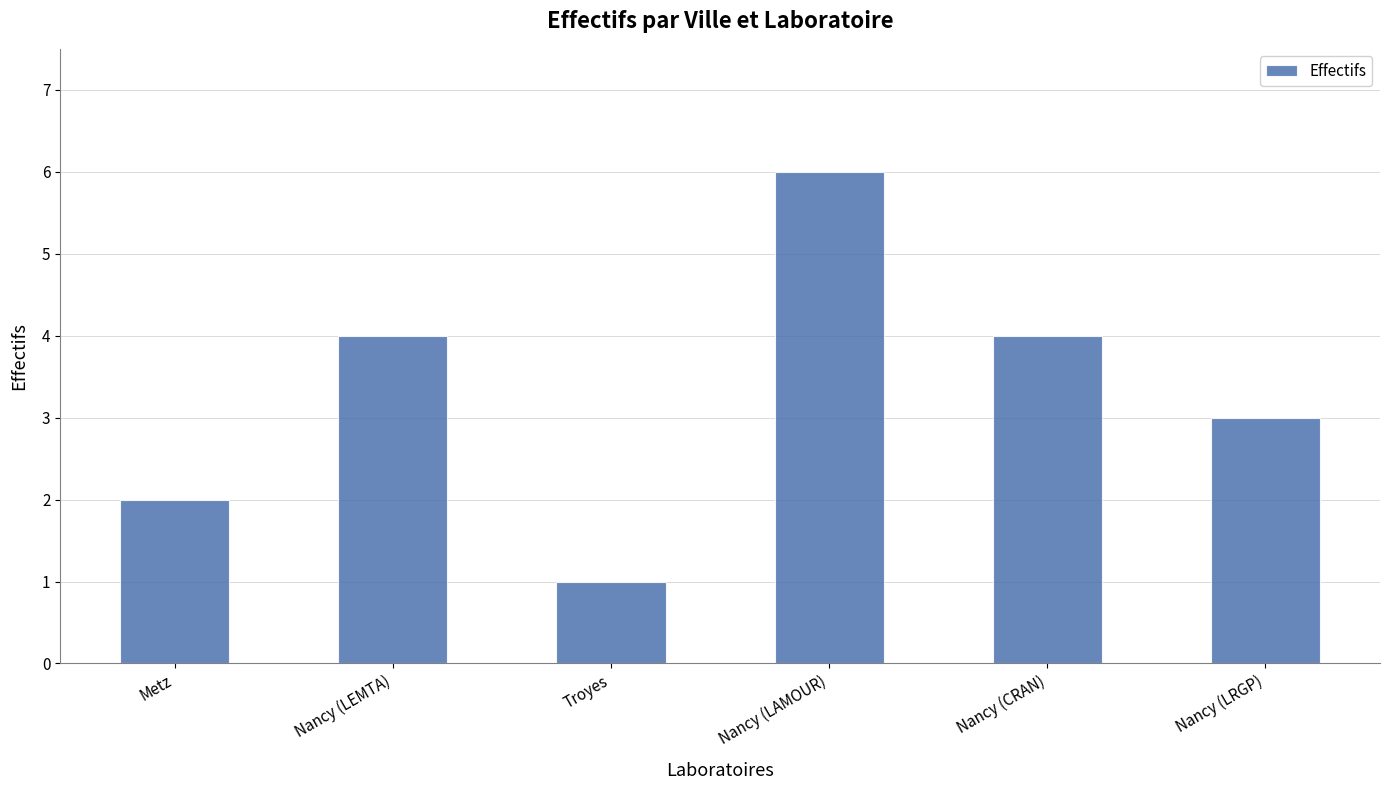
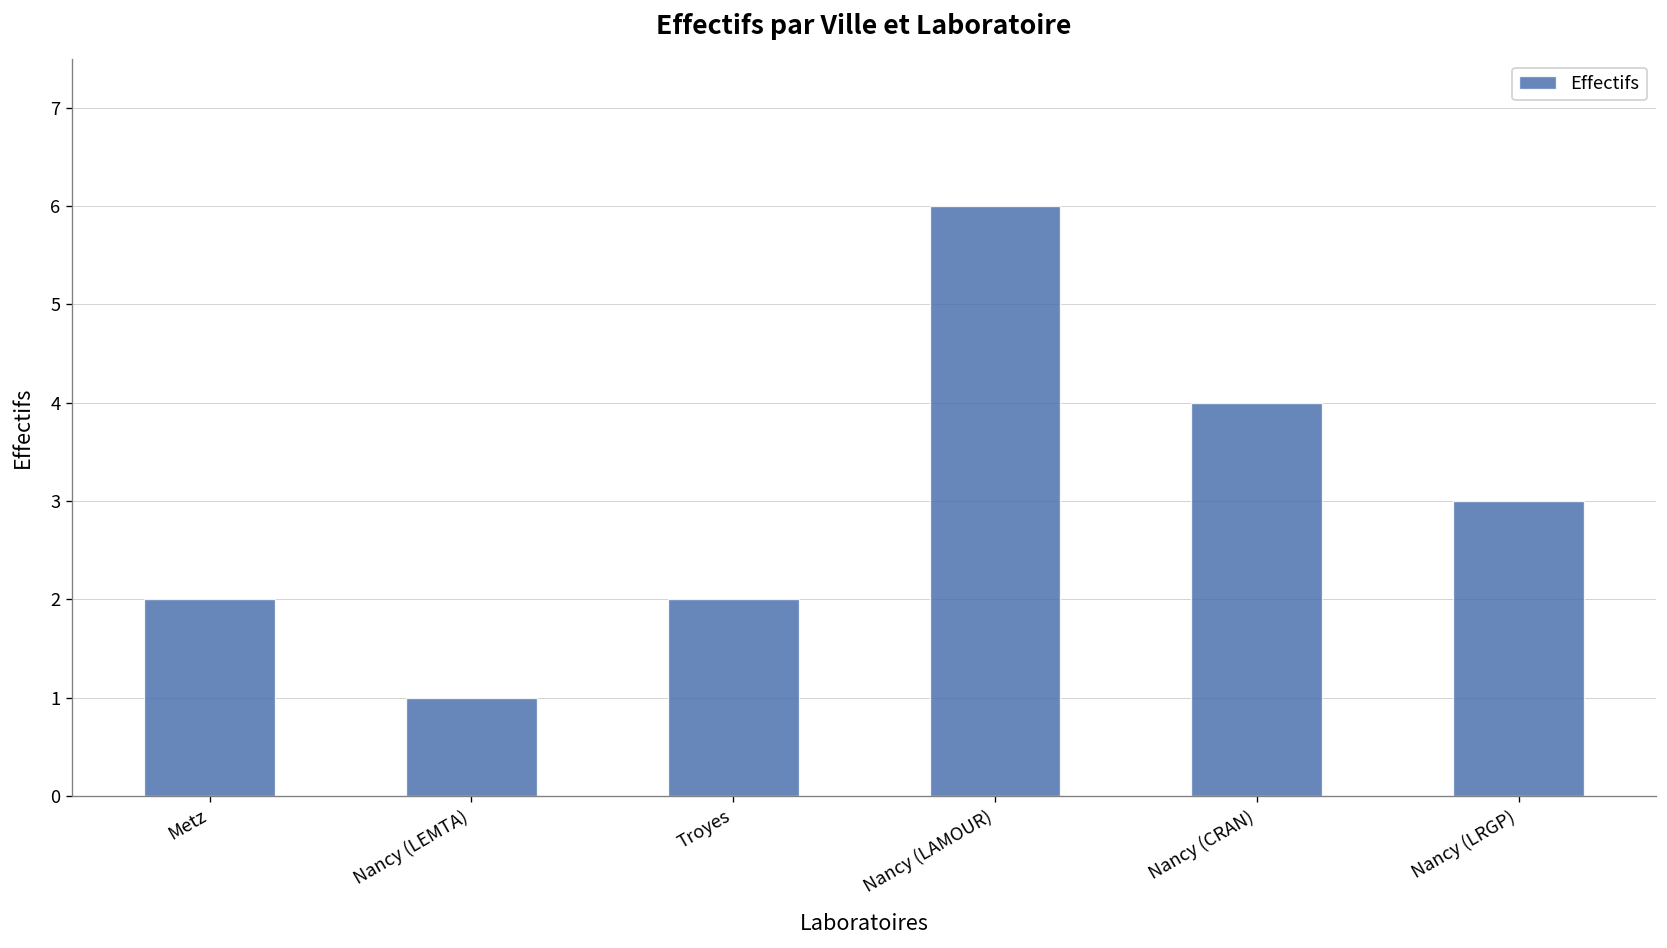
Nancy (LEMTA): 4 -> 1
Troyes: 1 -> 2
